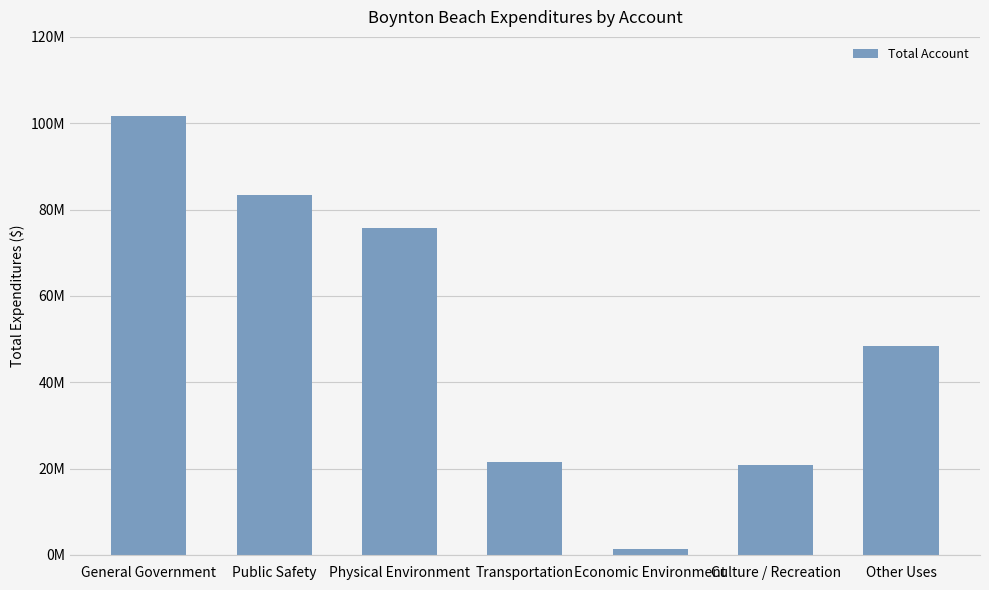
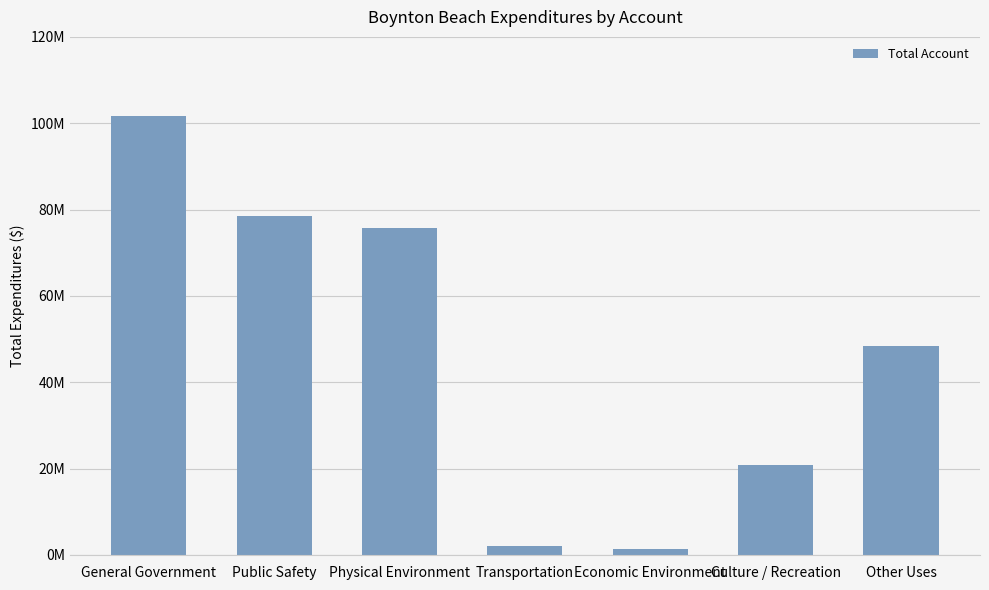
Public Safety: 83000000 -> 79000000
Transportation: 22000000 -> 2000000
